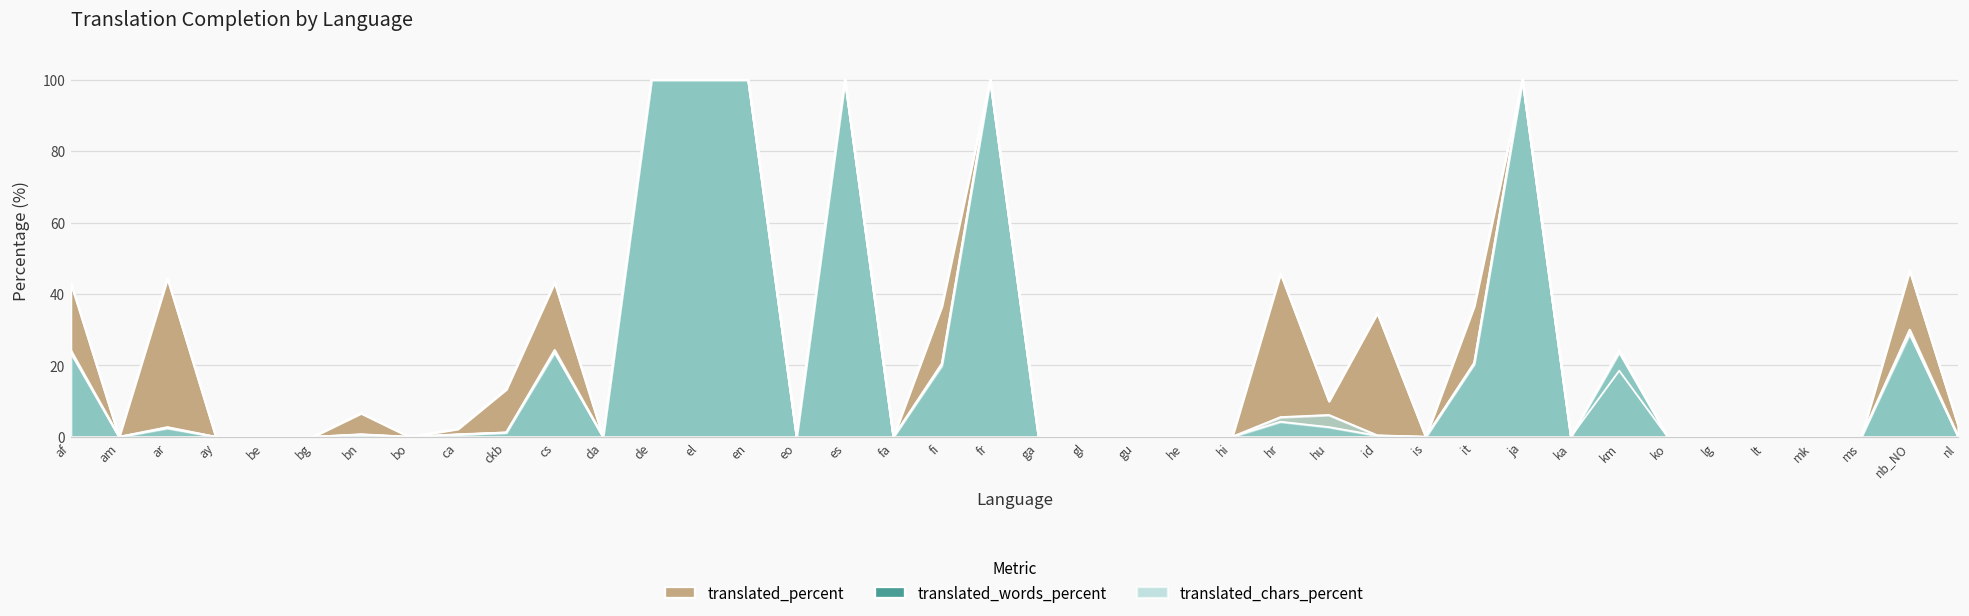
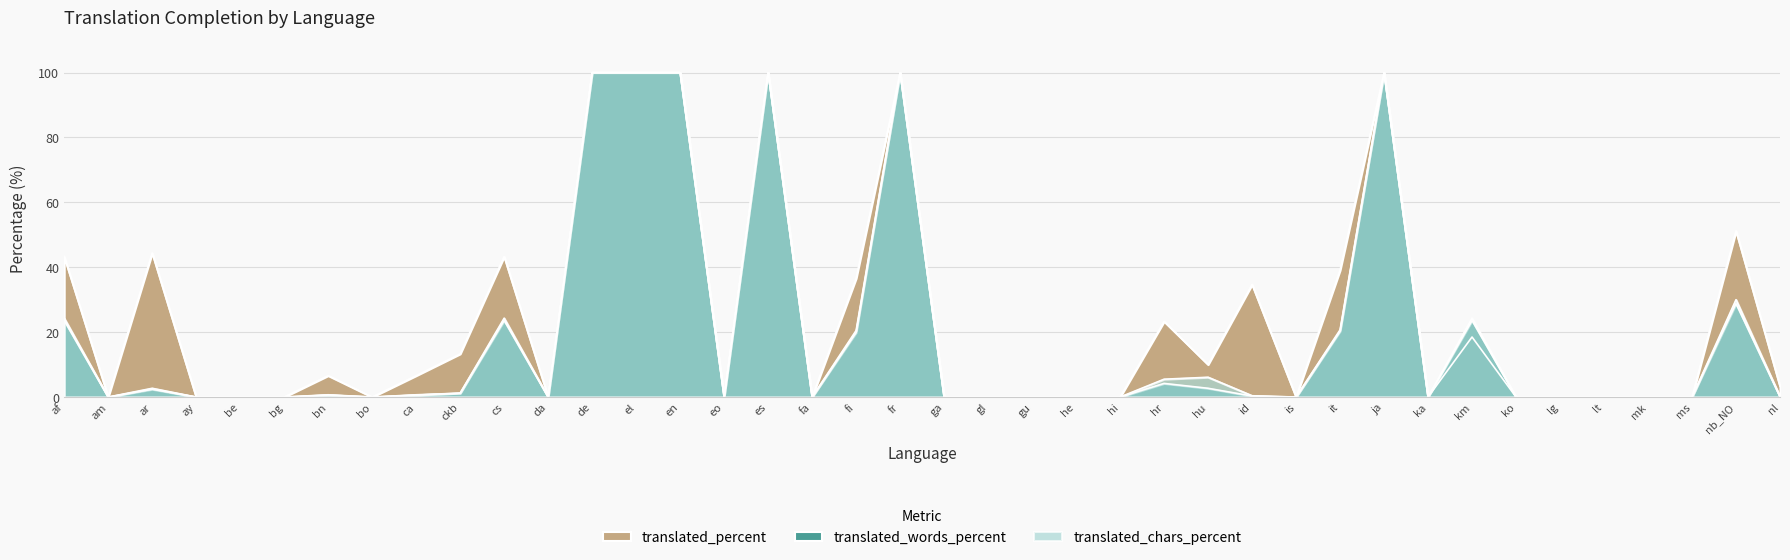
translated_percent, ca: 2 -> 7
translated_percent, hr: 46 -> 23
translated_percent, it: 37 -> 39
translated_percent, nb_NO: 47 -> 51
